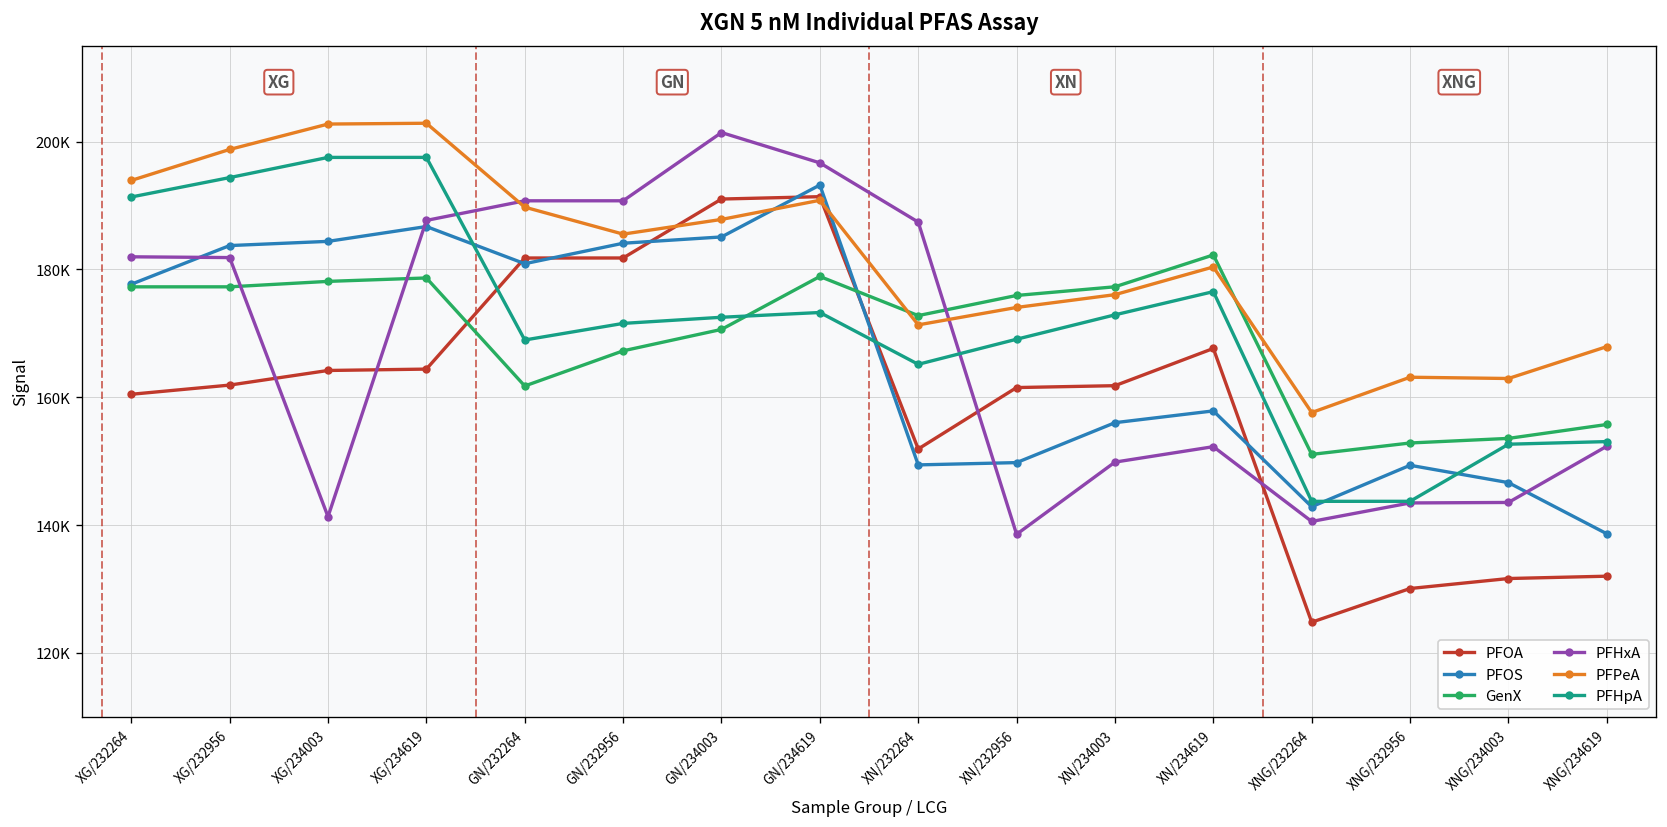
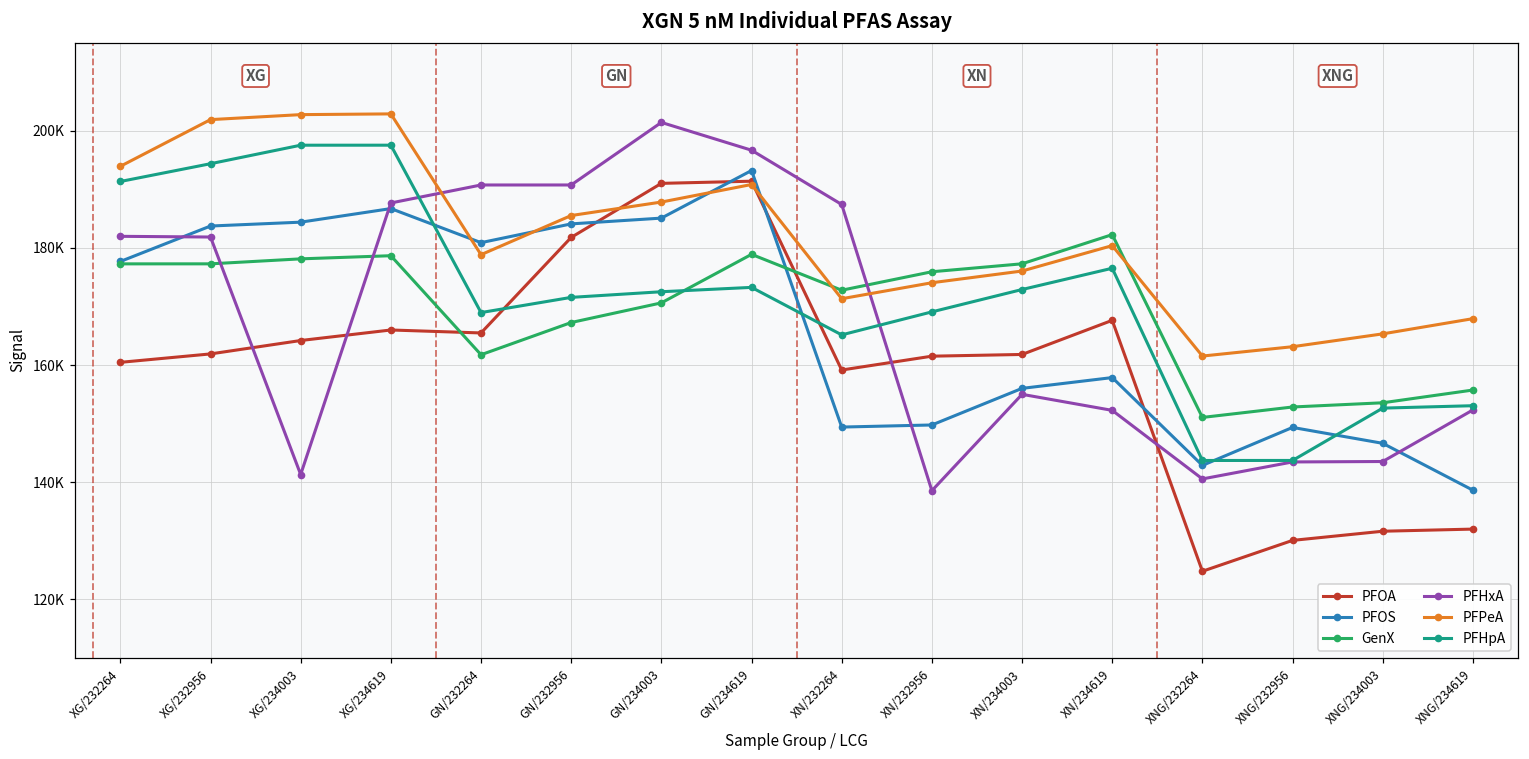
PFPeA, XG/232956: 199000 -> 202000
PFOA, XG/234619: 164000 -> 166000
PFOA, GN/232264: 182000 -> 165000
PFPeA, GN/232264: 190000 -> 179000
PFOA, XN/232264: 152000 -> 159000
PFHxA, XN/234003: 150000 -> 155000
PFPeA, XNG/232264: 158000 -> 162000
PFPeA, XNG/234003: 163000 -> 165000
